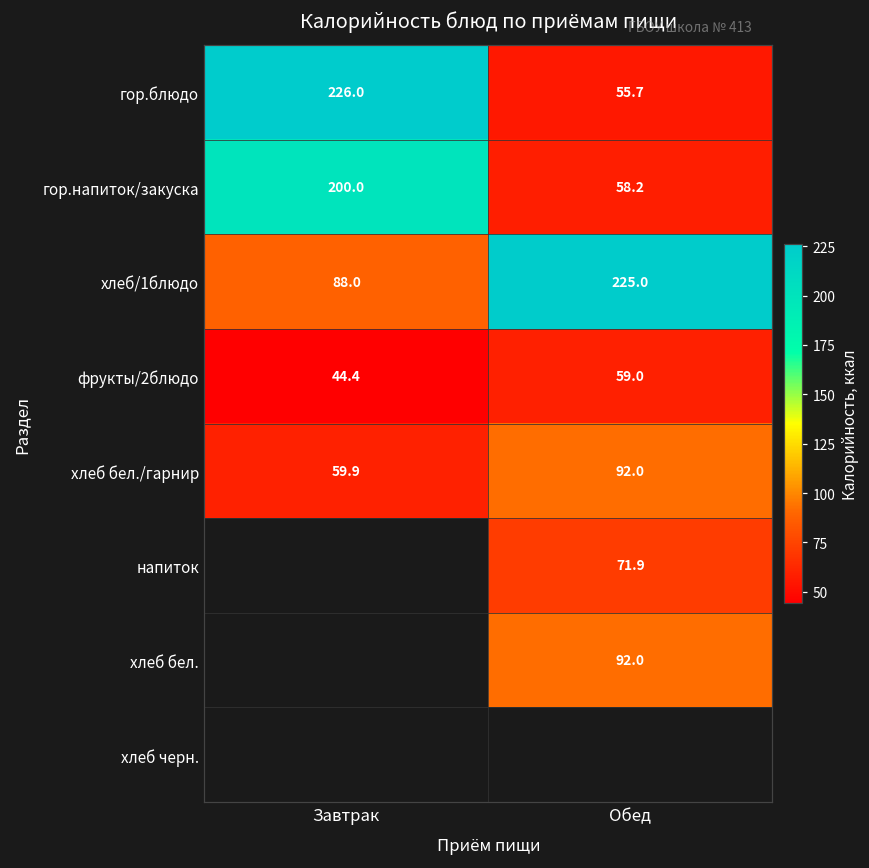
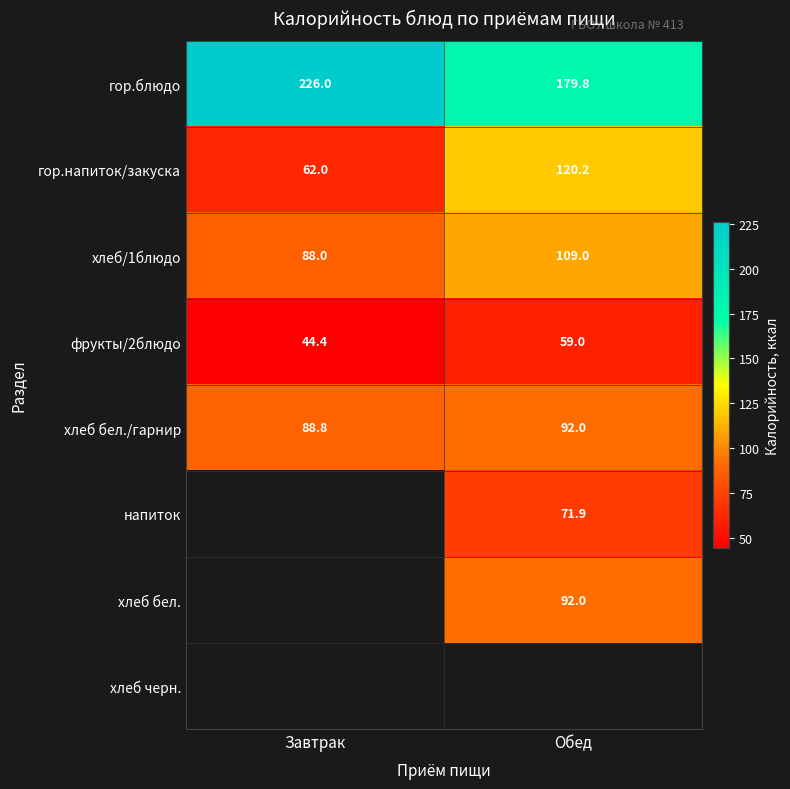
гор.блюдо, Обед: 55.7 -> 179.8
гор.напиток/закуска, Завтрак: 200.0 -> 62.0
гор.напиток/закуска, Обед: 58.2 -> 120.2
хлеб/1блюдо, Обед: 225.0 -> 109.0
хлеб бел./гарнир, Завтрак: 59.9 -> 88.8
